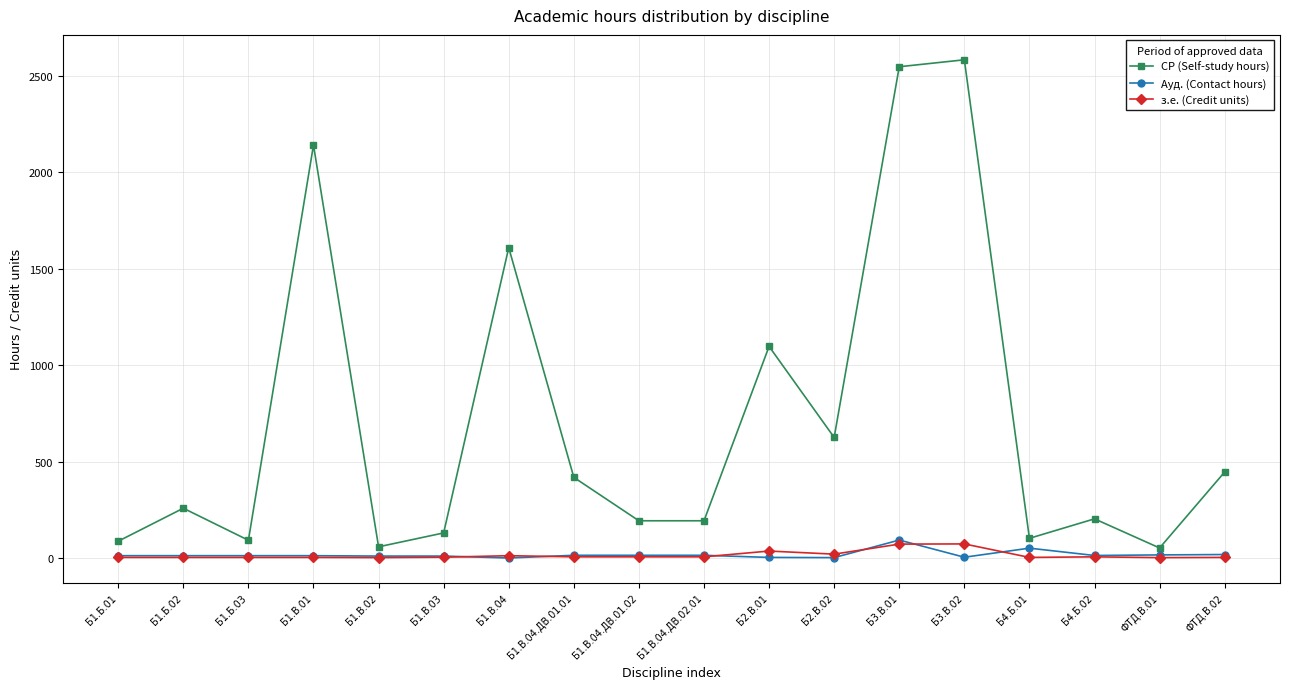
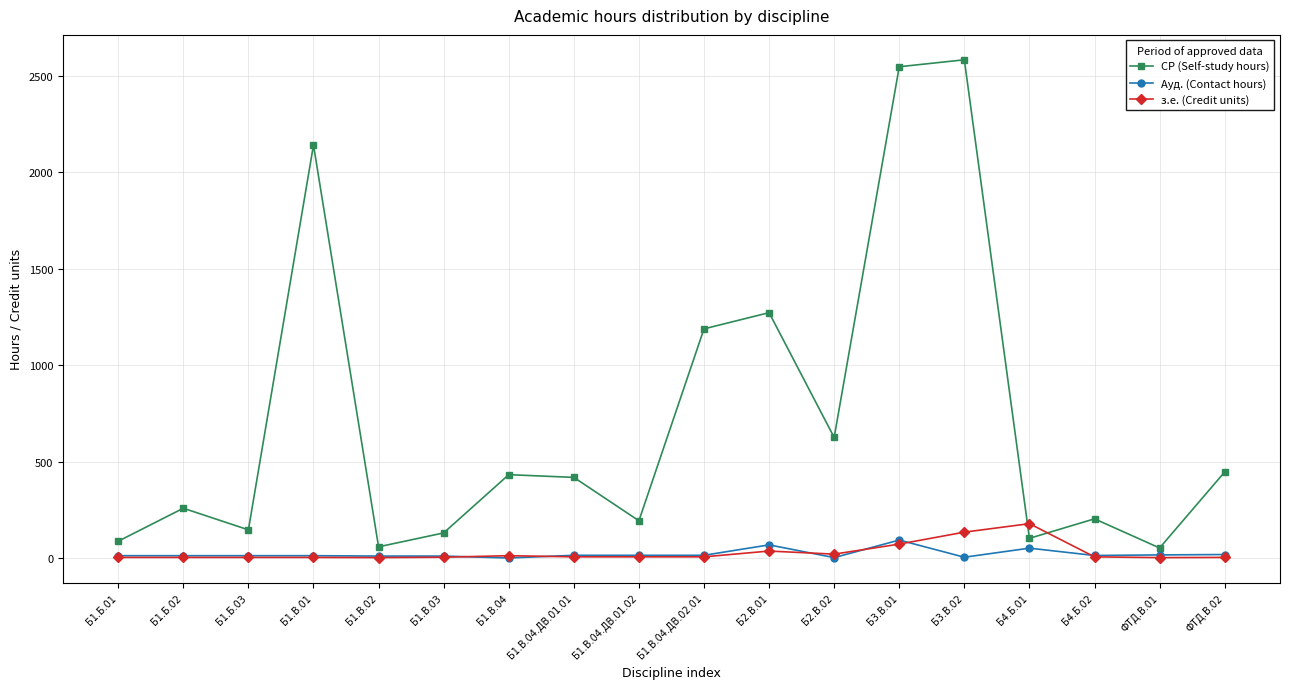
СР (Self-study hours), Б1.Б.03: 90 -> 150
СР (Self-study hours), Б1.В.04: 1610 -> 430
СР (Self-study hours), Б1.В.04.ДВ.02.01: 190 -> 1190
СР (Self-study hours), Б2.В.01: 1100 -> 1270
Ауд. (Contact hours), Б2.В.01: 0 -> 70
з.е. (Credit units), Б3.В.02: 70 -> 130
з.е. (Credit units), Б4.Б.01: 0 -> 180
